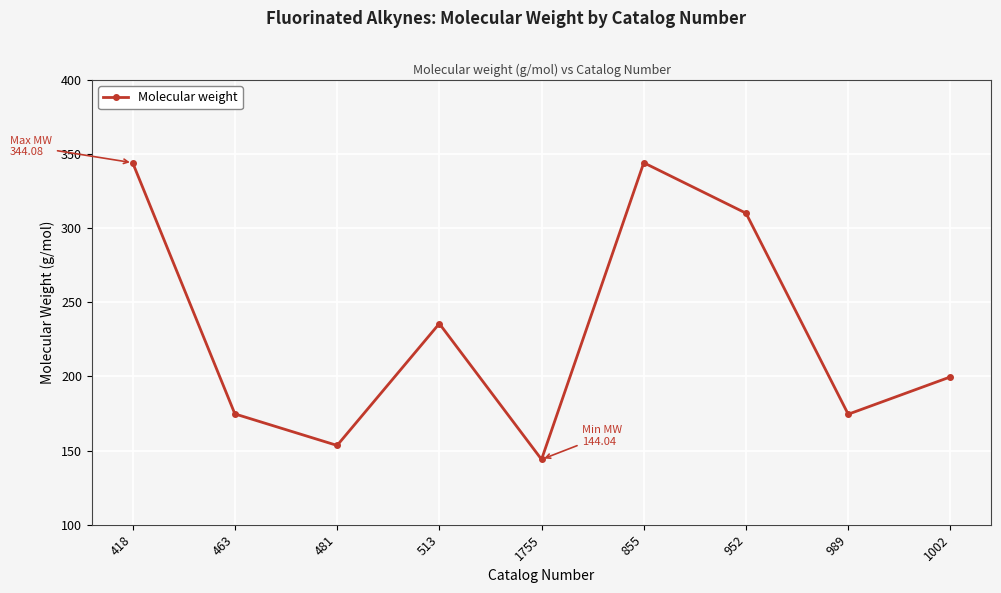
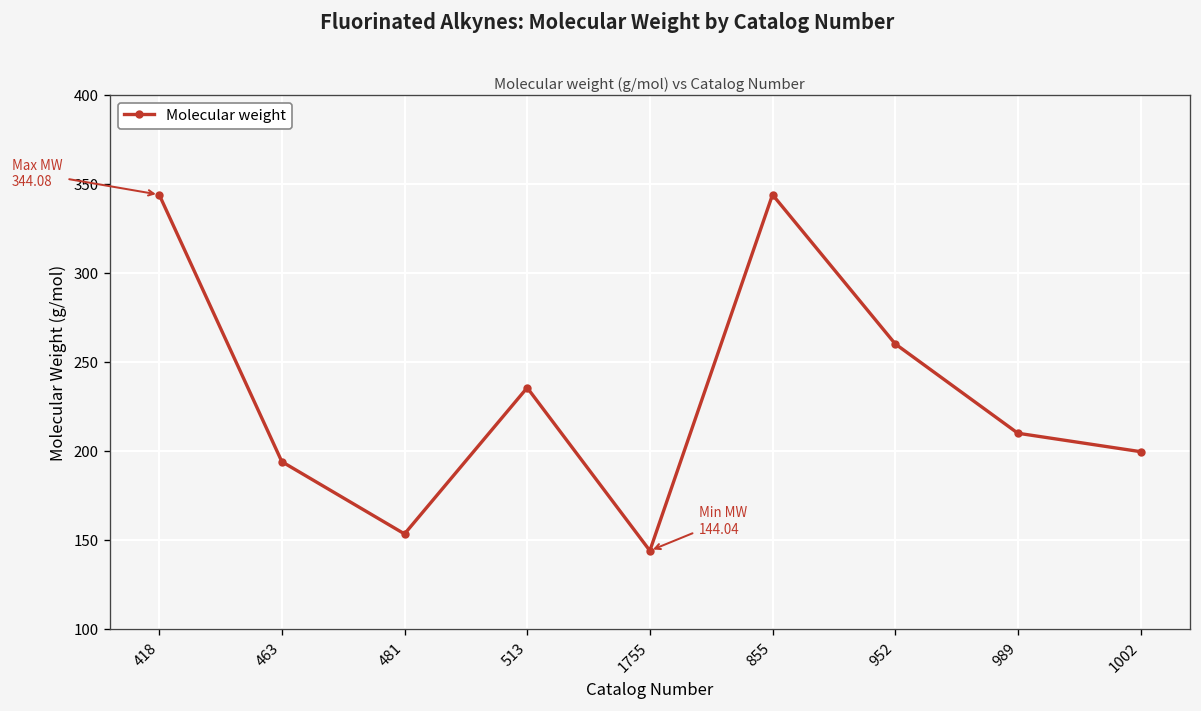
463: 175 -> 194
952: 310 -> 260
989: 175 -> 210
